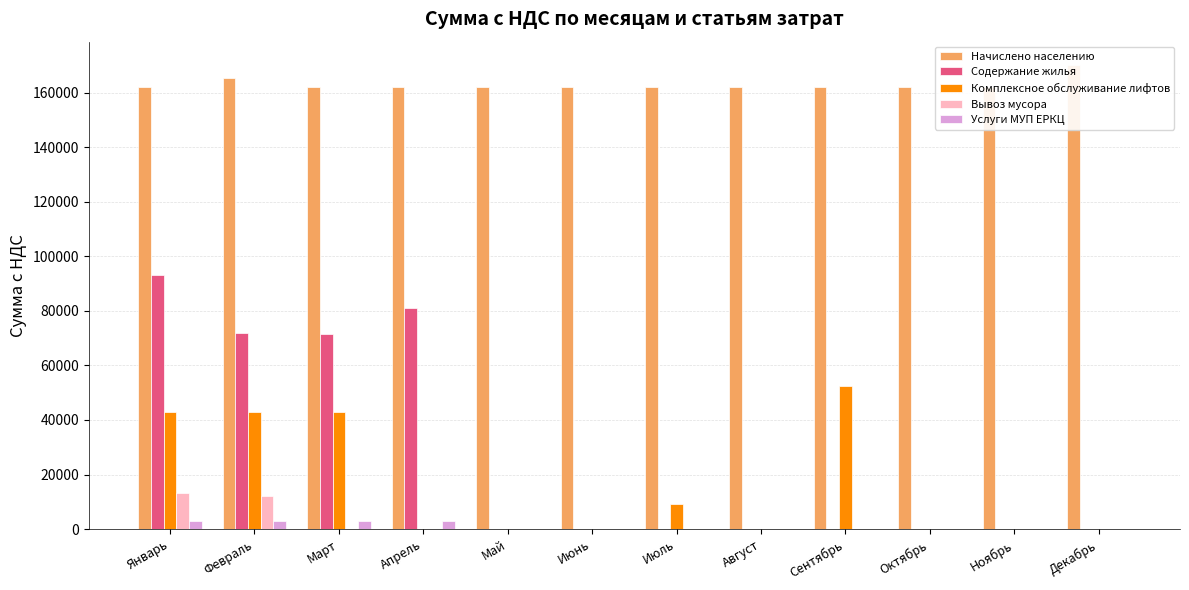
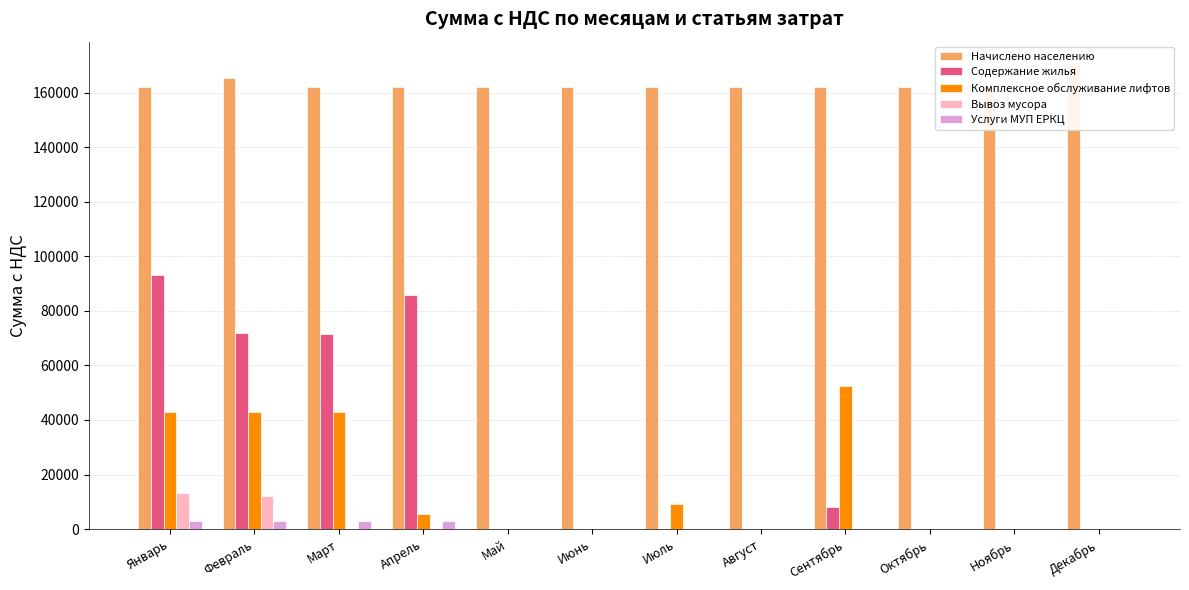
Содержание жилья, Апрель: 81000 -> 86000
Комплексное обслуживание лифтов, Апрель: 0 -> 5000
Содержание жилья, Сентябрь: 0 -> 8000
